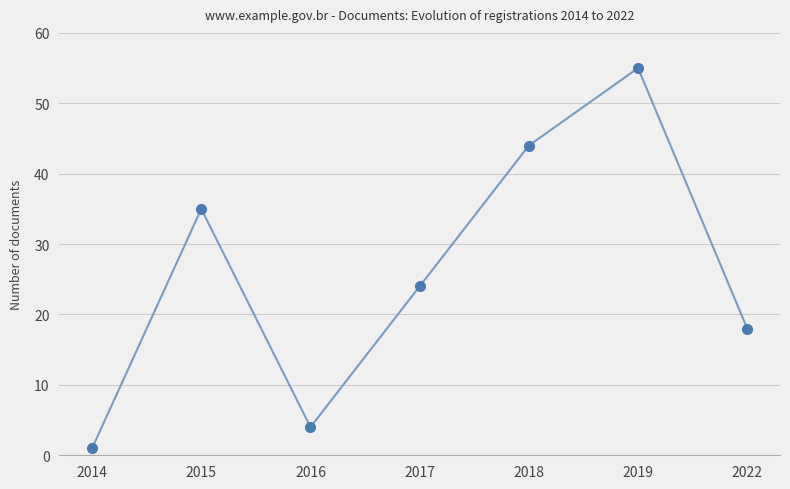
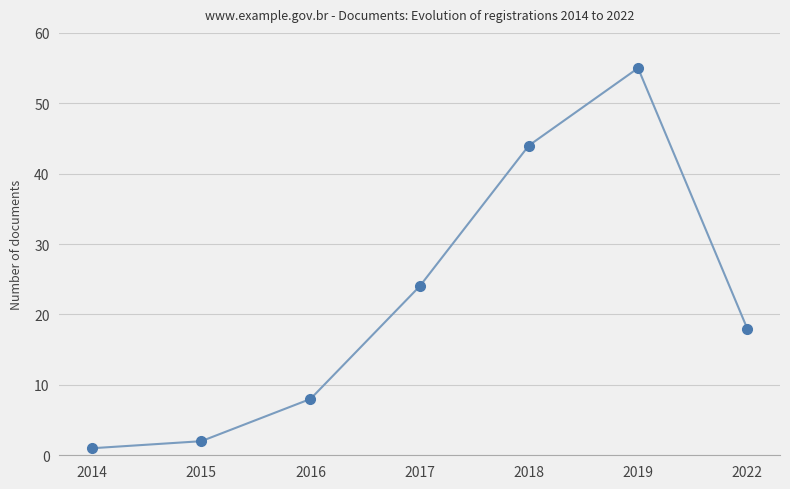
2015: 35 -> 2
2016: 4 -> 8
